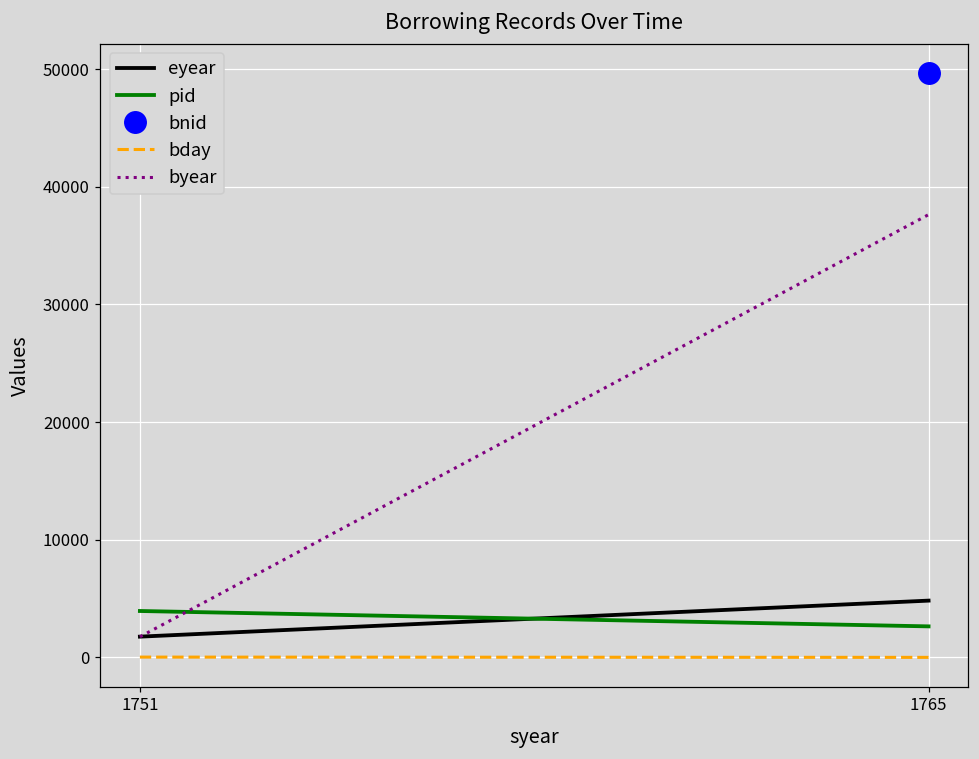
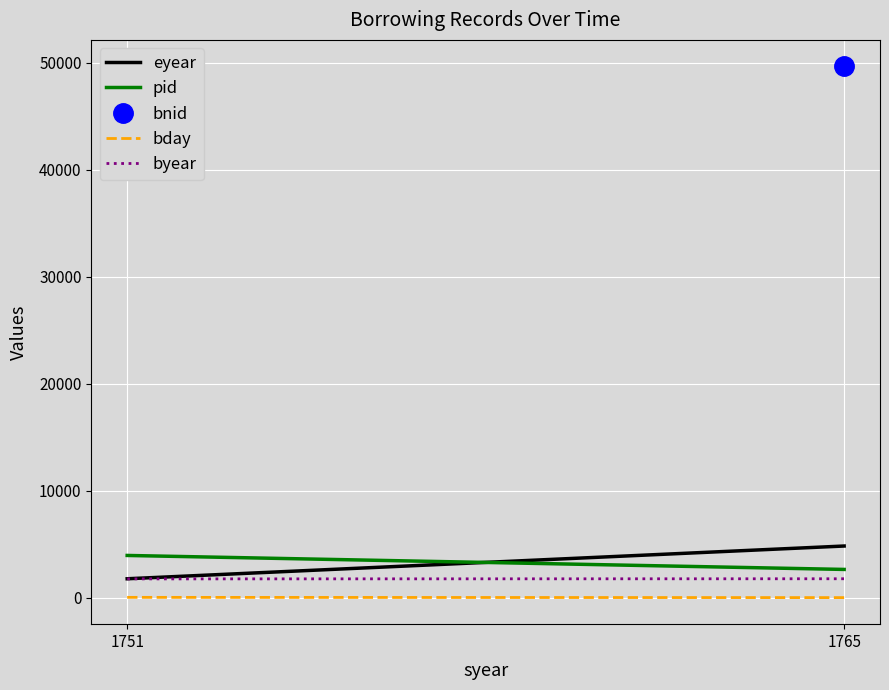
byear, 1765: 37600 -> 1800
